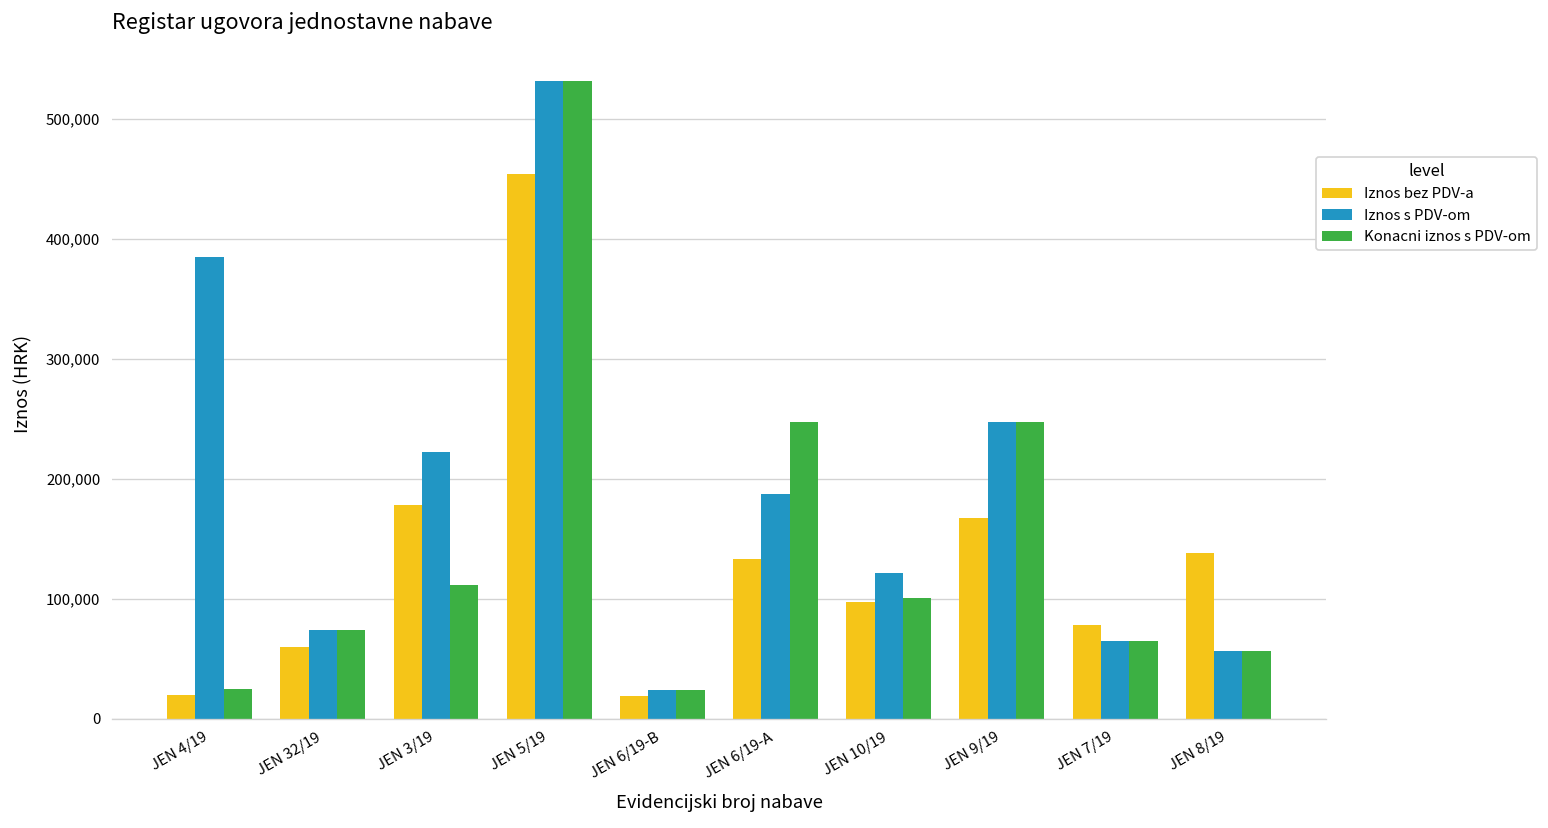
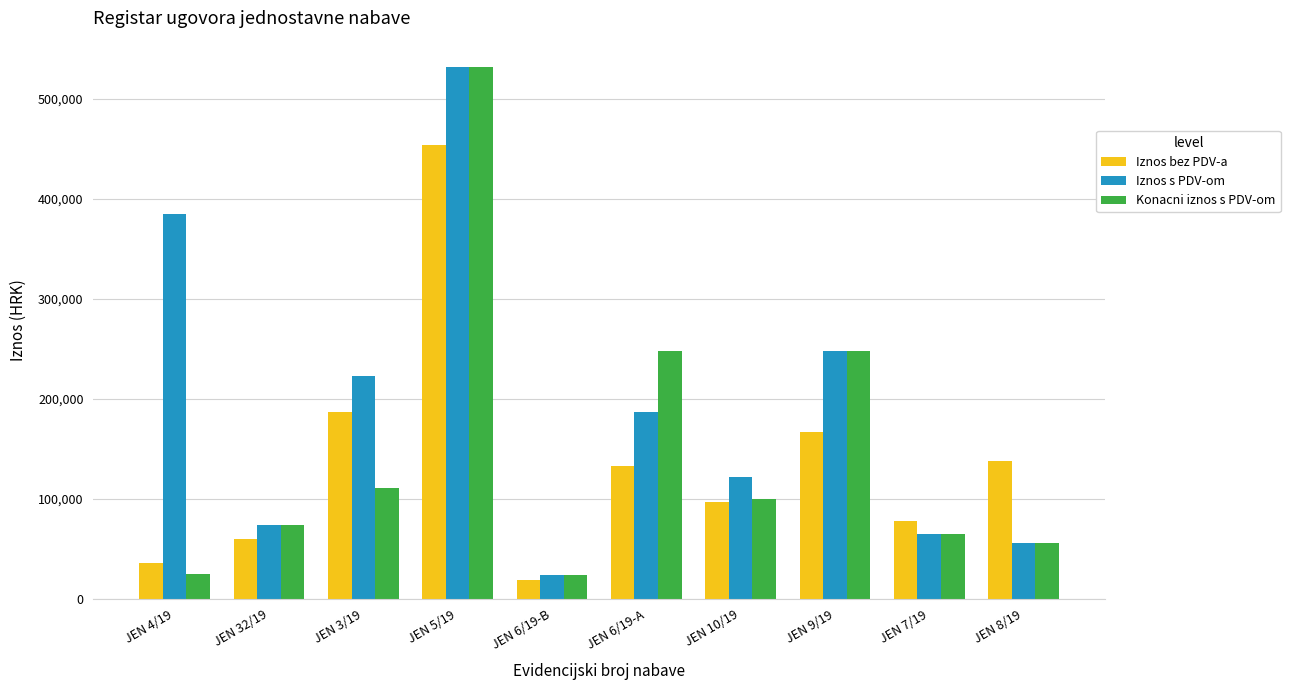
Iznos bez PDV-a, JEN 4/19: 20,000 -> 40,000
Iznos bez PDV-a, JEN 3/19: 180,000 -> 190,000
